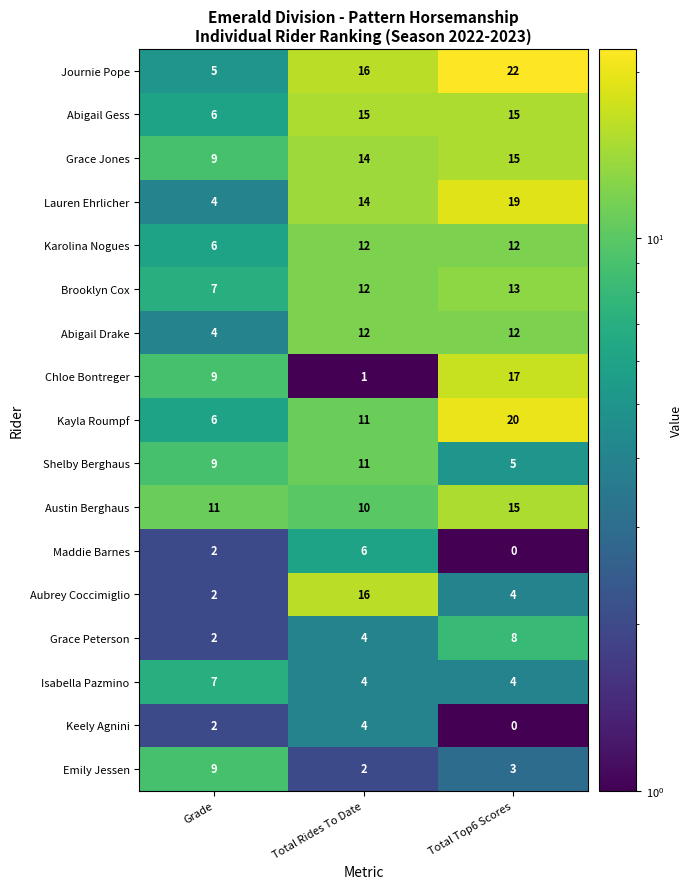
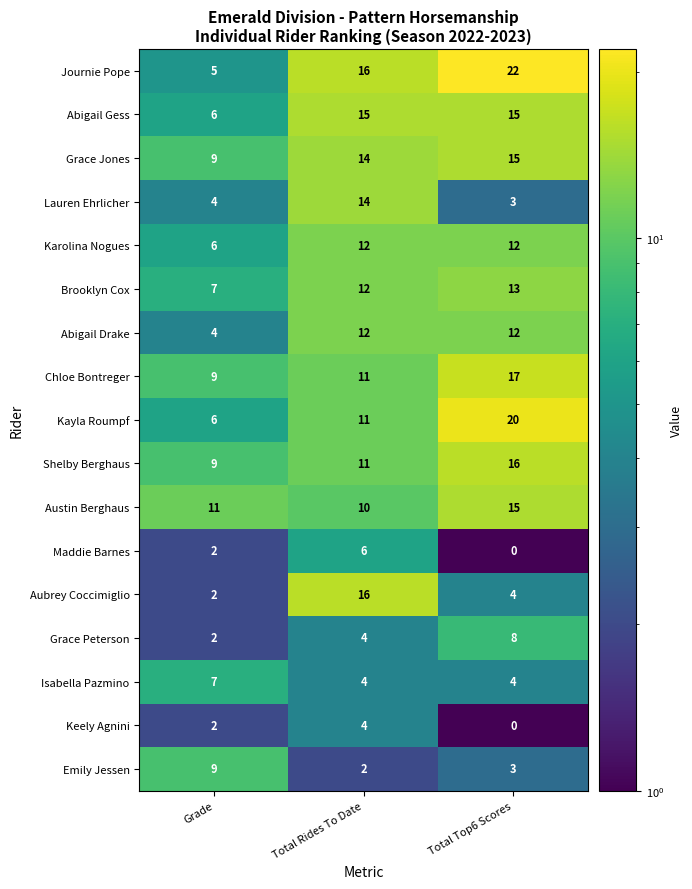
Lauren Ehrlicher, Total Top6 Scores: 19 -> 3
Chloe Bontreger, Total Rides To Date: 1 -> 11
Shelby Berghaus, Total Top6 Scores: 5 -> 16
